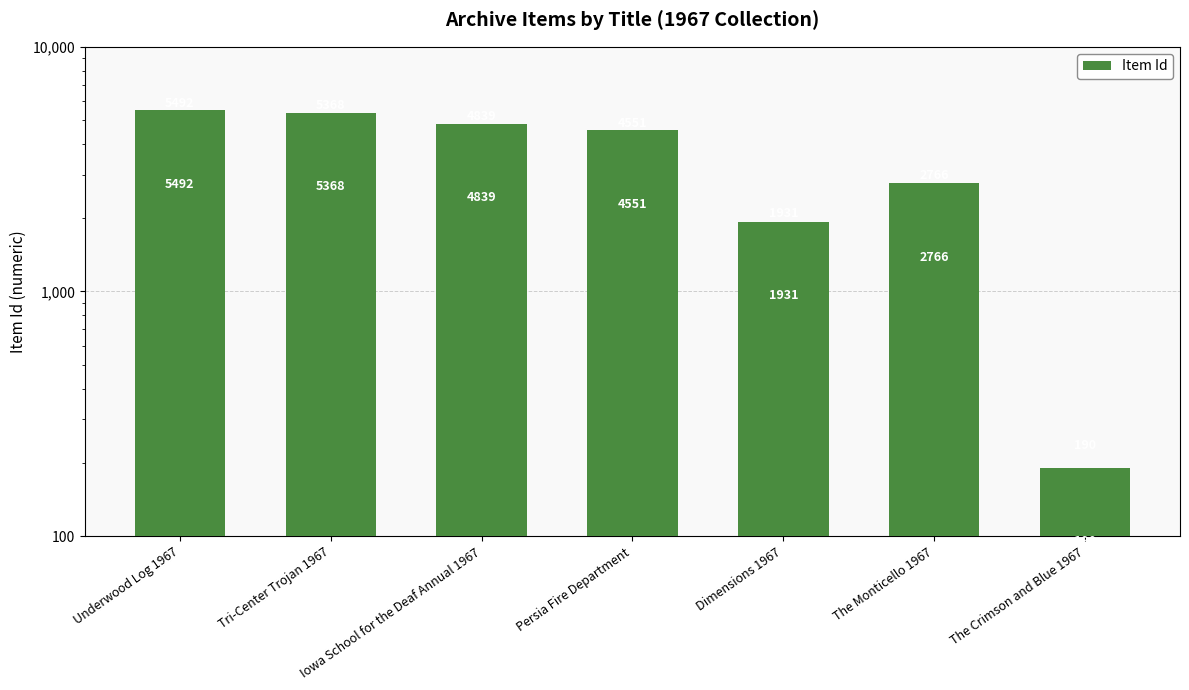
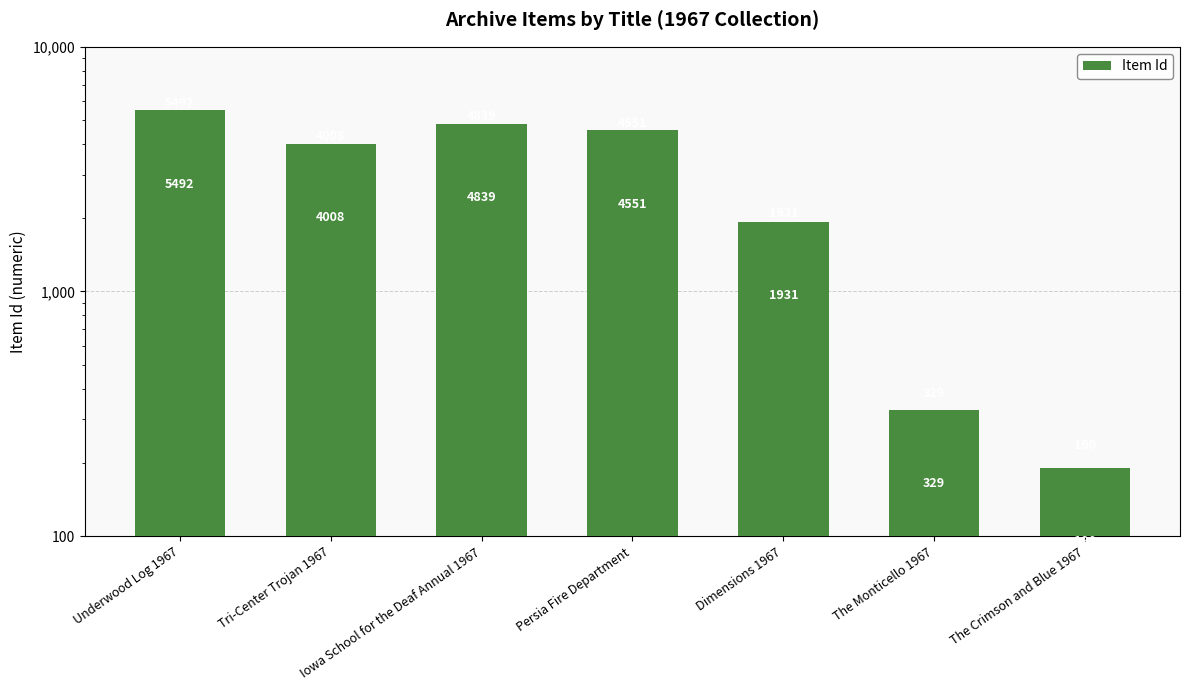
Tri-Center Trojan 1967: 5368 -> 4008
The Monticello 1967: 2766 -> 329
